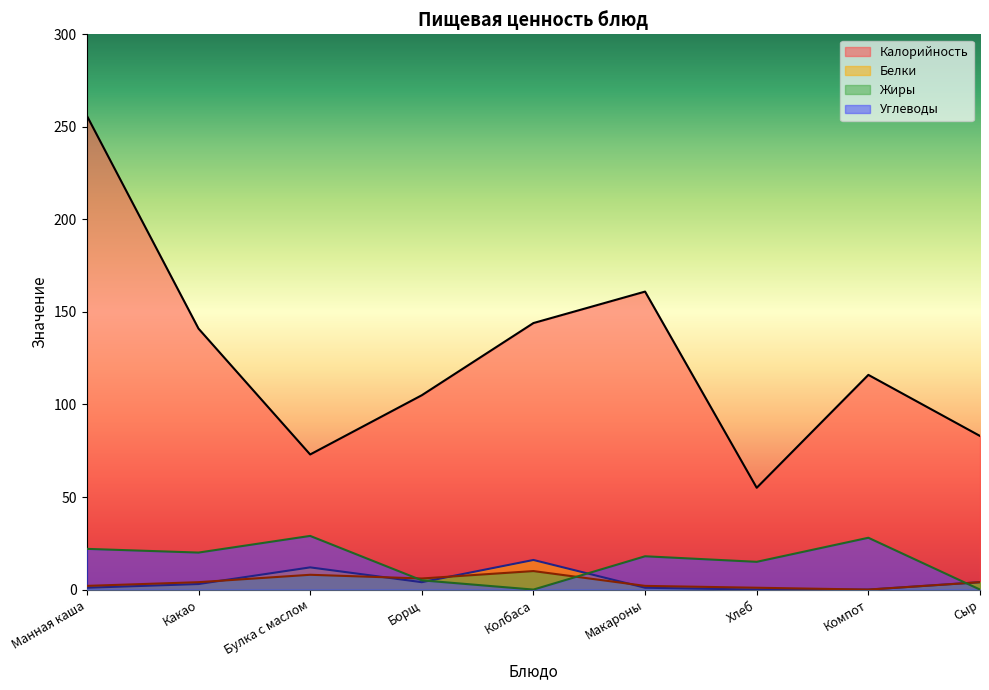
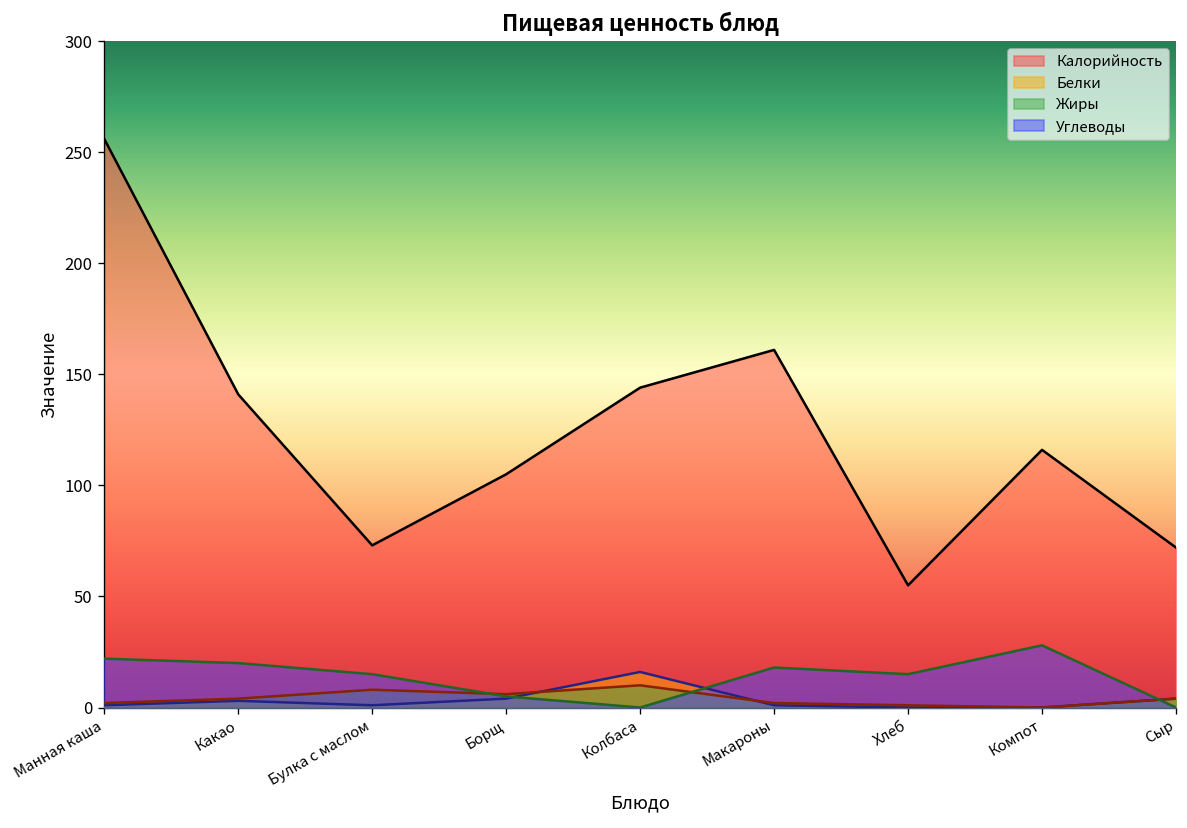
Белки, Булка с маслом: 12 -> 1
Углеводы, Булка с маслом: 29 -> 15
Калорийность, Сыр: 83 -> 72
